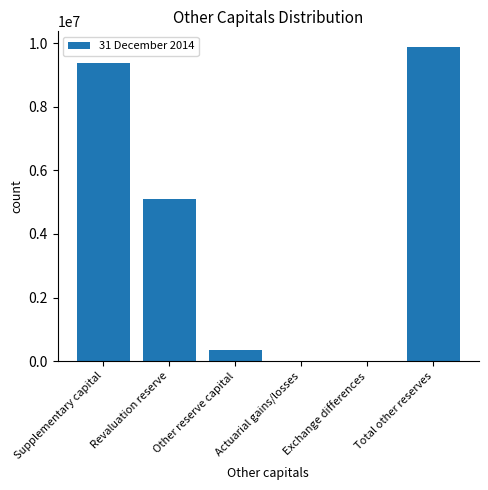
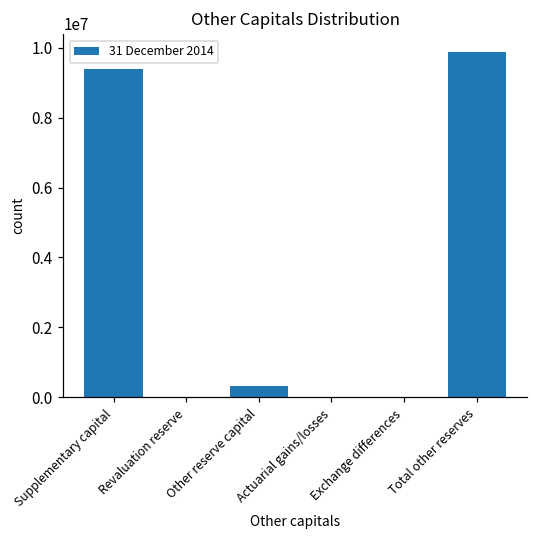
Revaluation reserve: 5100000 -> 0
